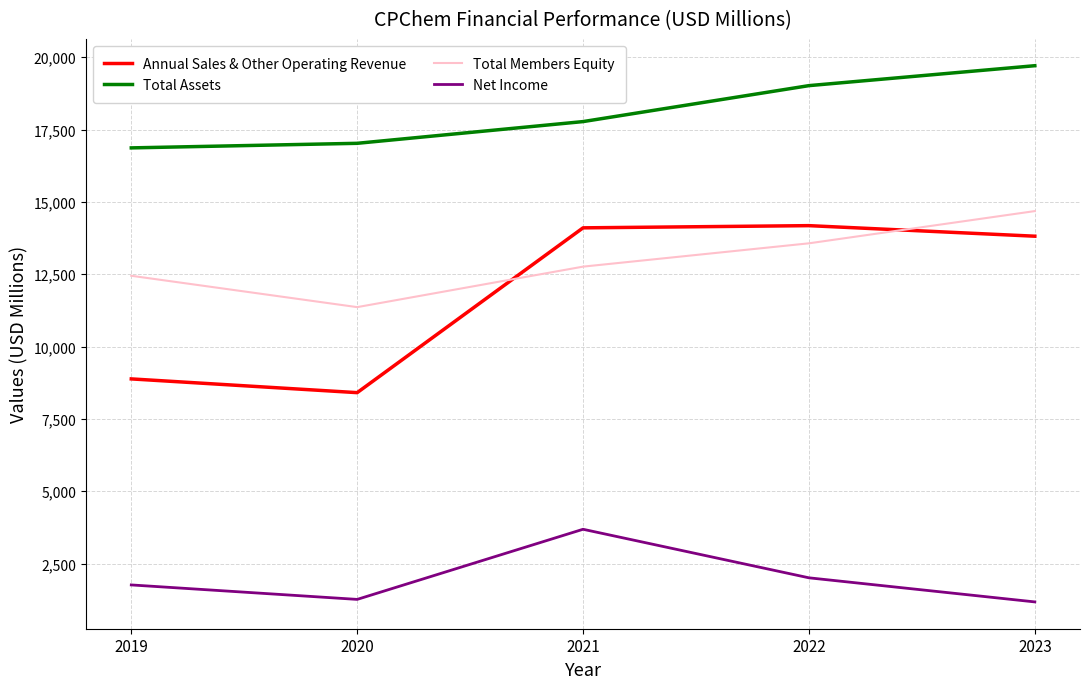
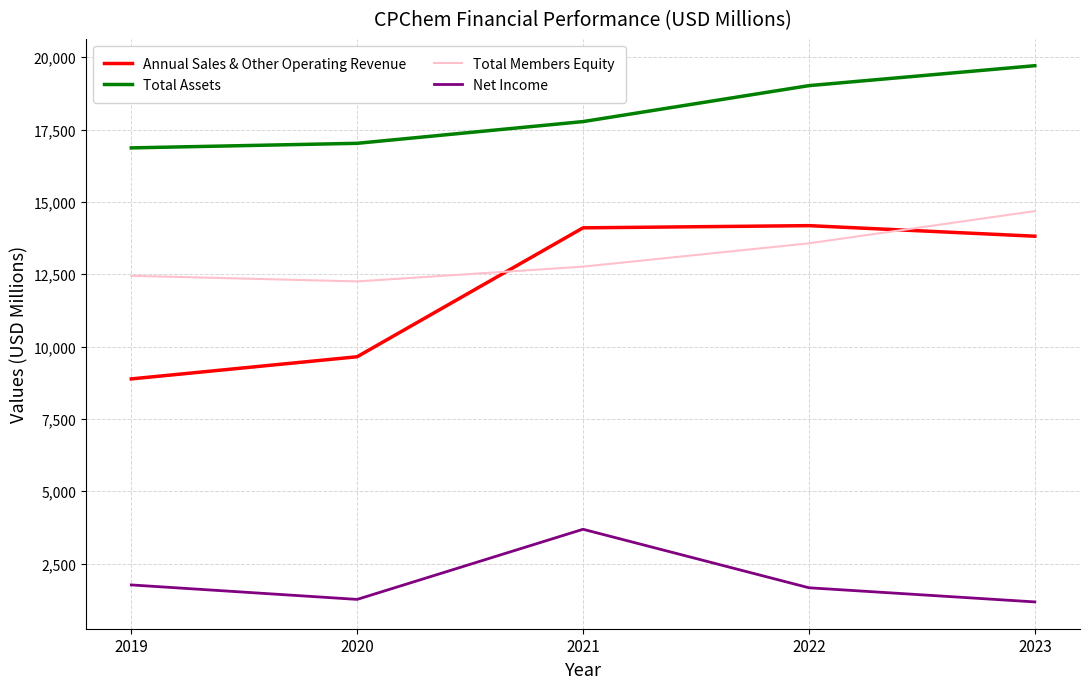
Annual Sales & Other Operating Revenue, 2020: 8,400 -> 9,600
Total Members Equity, 2020: 11,400 -> 12,300
Net Income, 2022: 2,000 -> 1,700
